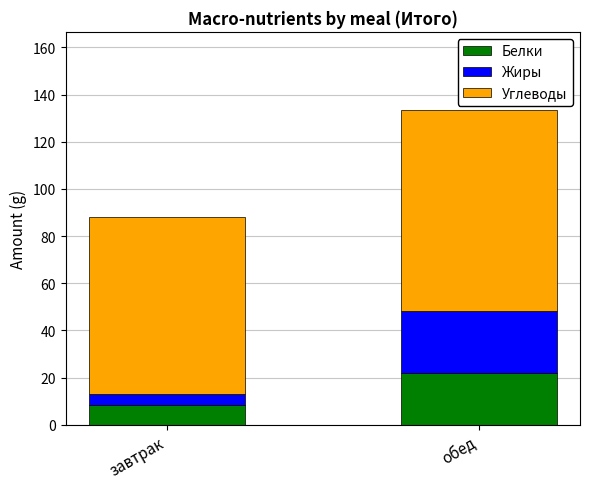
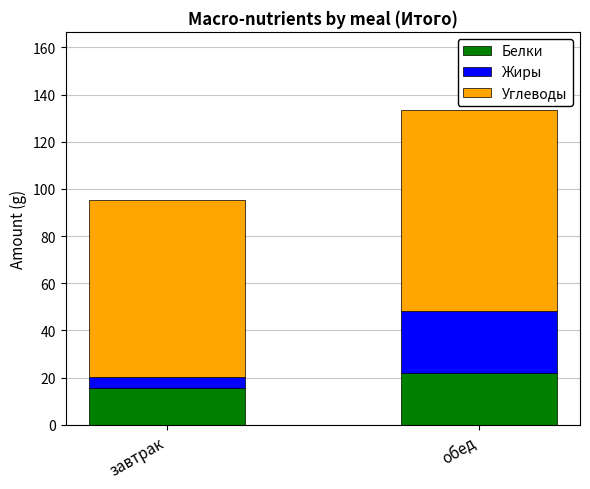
Белки, завтрак: 9 -> 16
